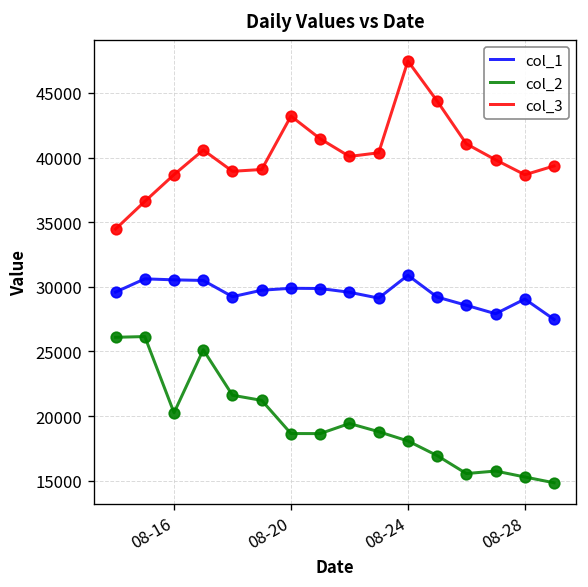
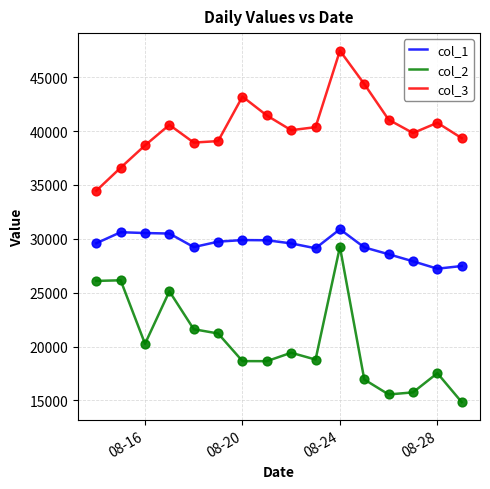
col_2, 08-24: 18100 -> 29300
col_1, 08-28: 29100 -> 27200
col_2, 08-28: 15300 -> 17500
col_3, 08-28: 38700 -> 40800
